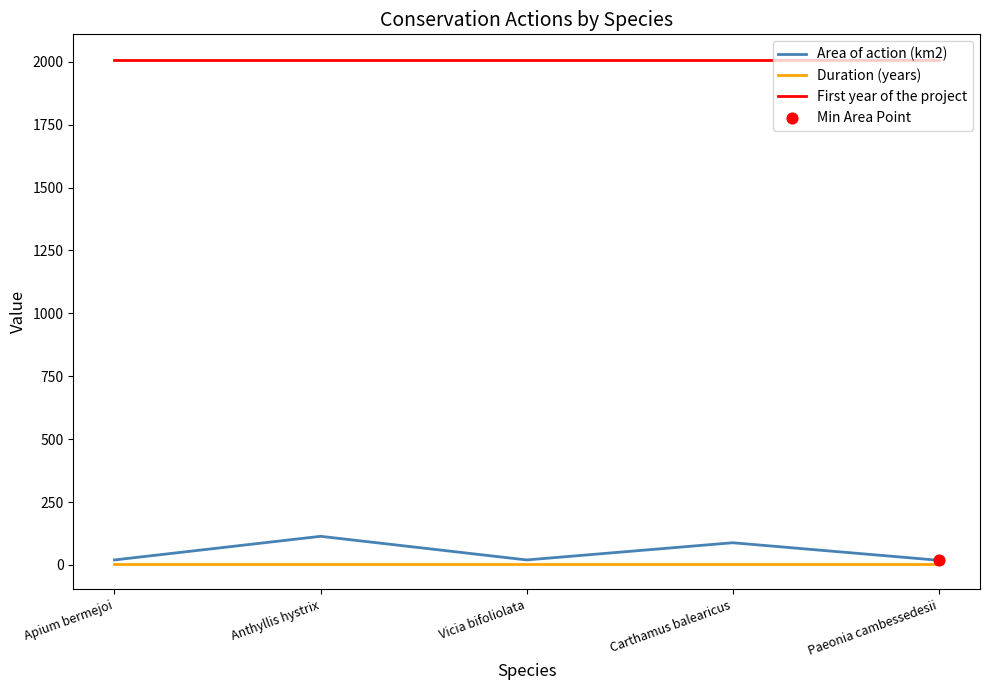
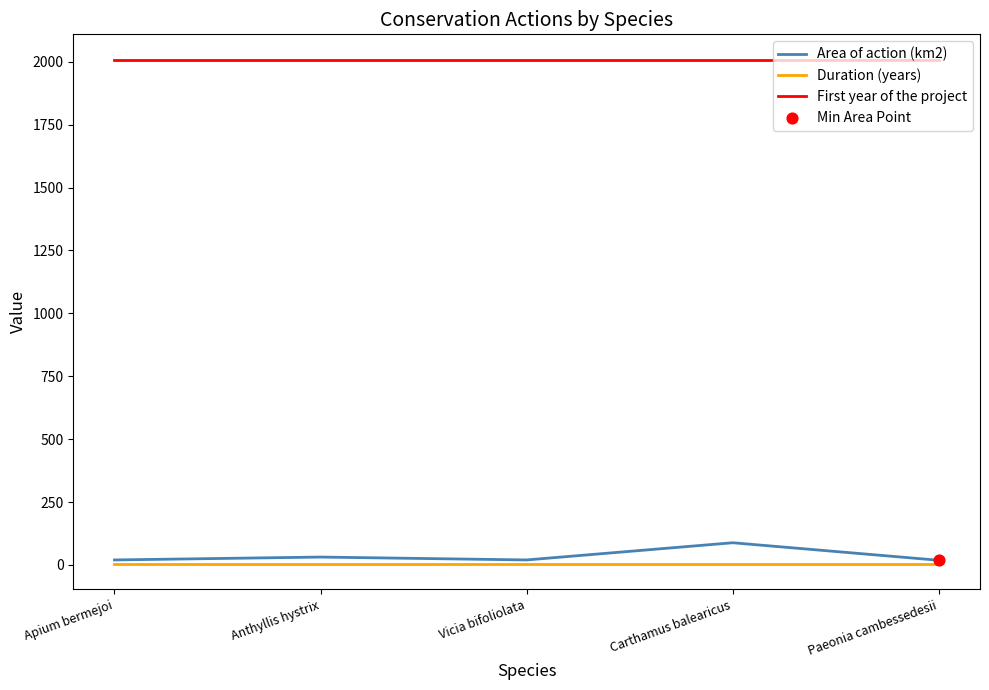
Area of action (km2), Anthyllis hystrix: 110 -> 30
